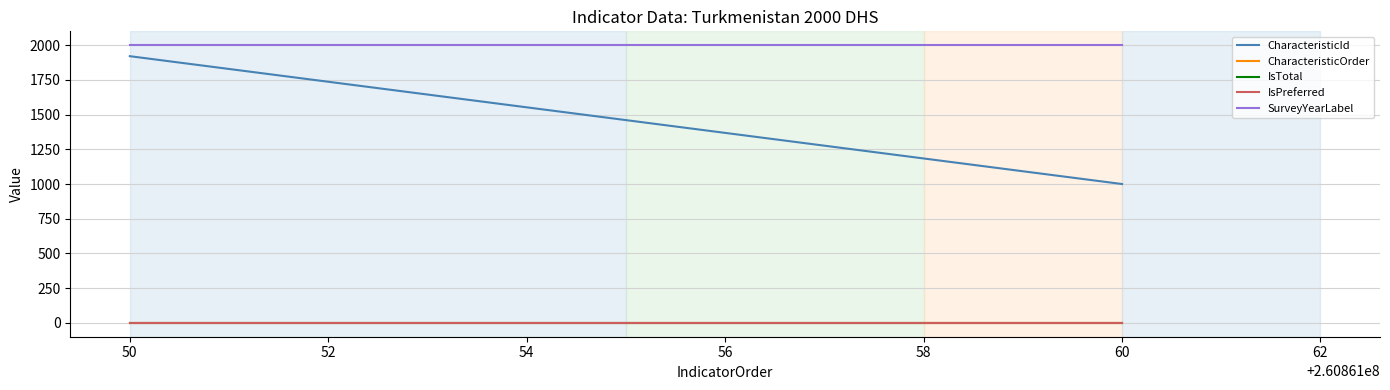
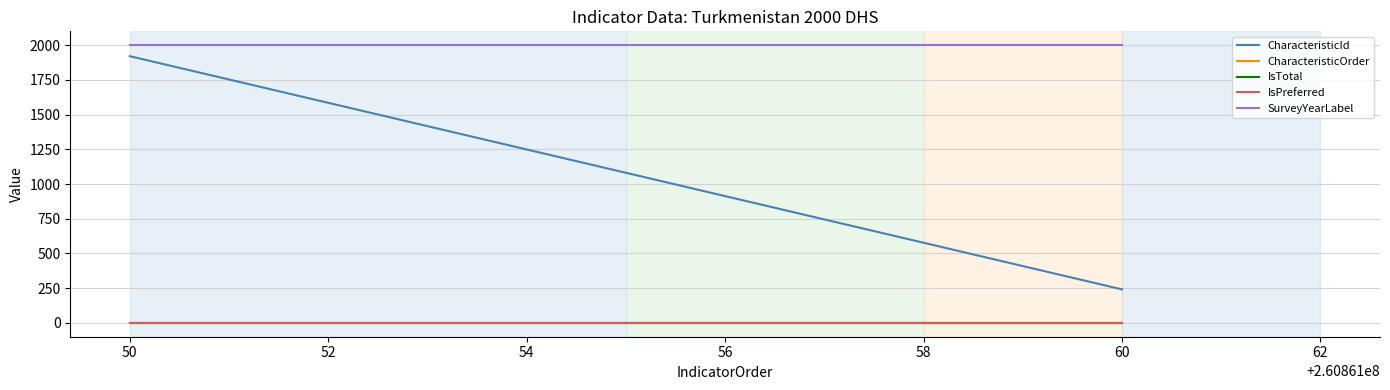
CharacteristicId, 60: 1000 -> 240
